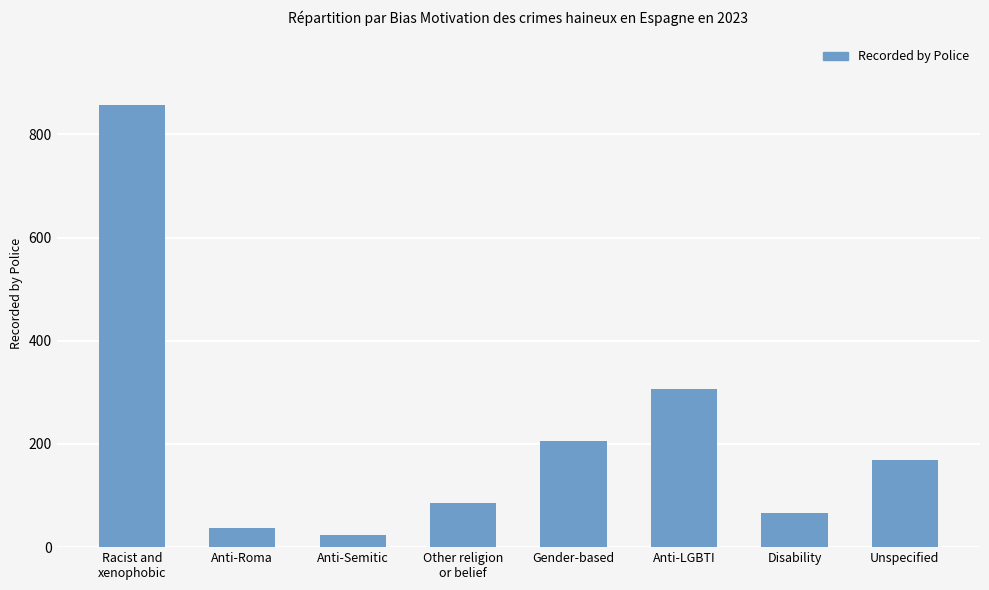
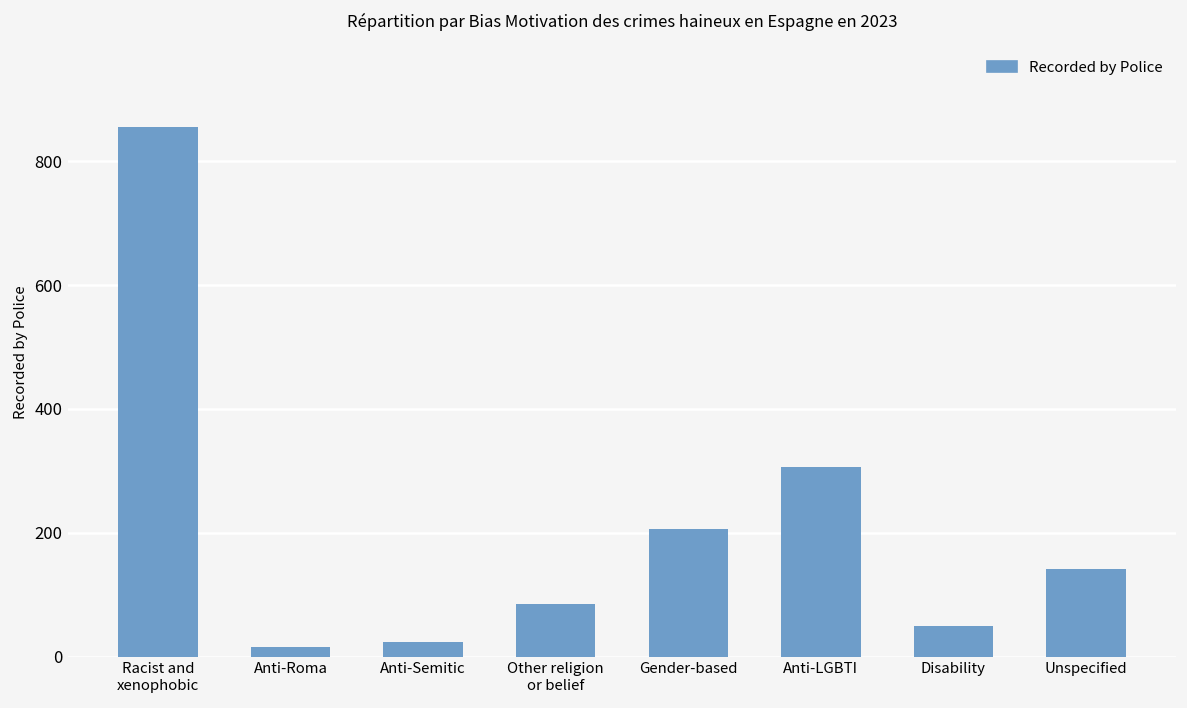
Anti-Roma: 40 -> 20
Disability: 70 -> 50
Unspecified: 170 -> 140
